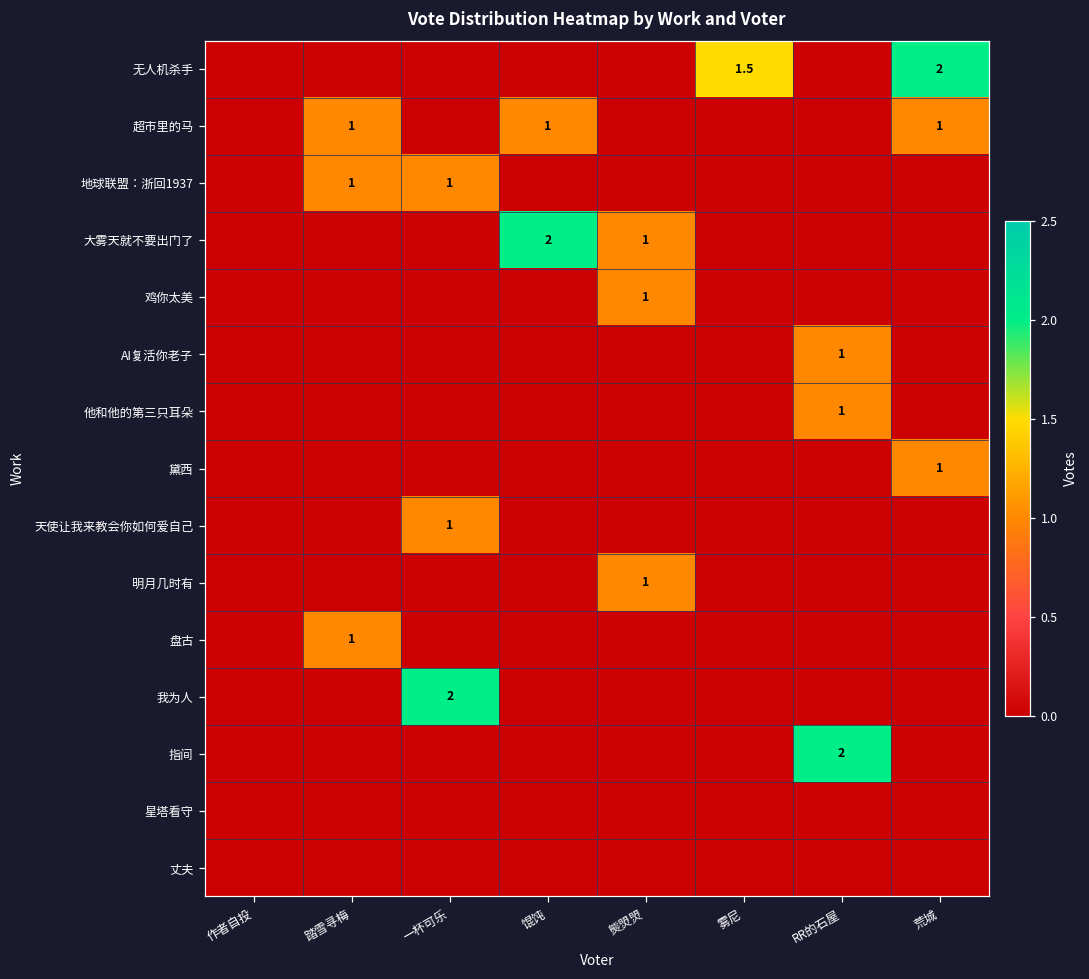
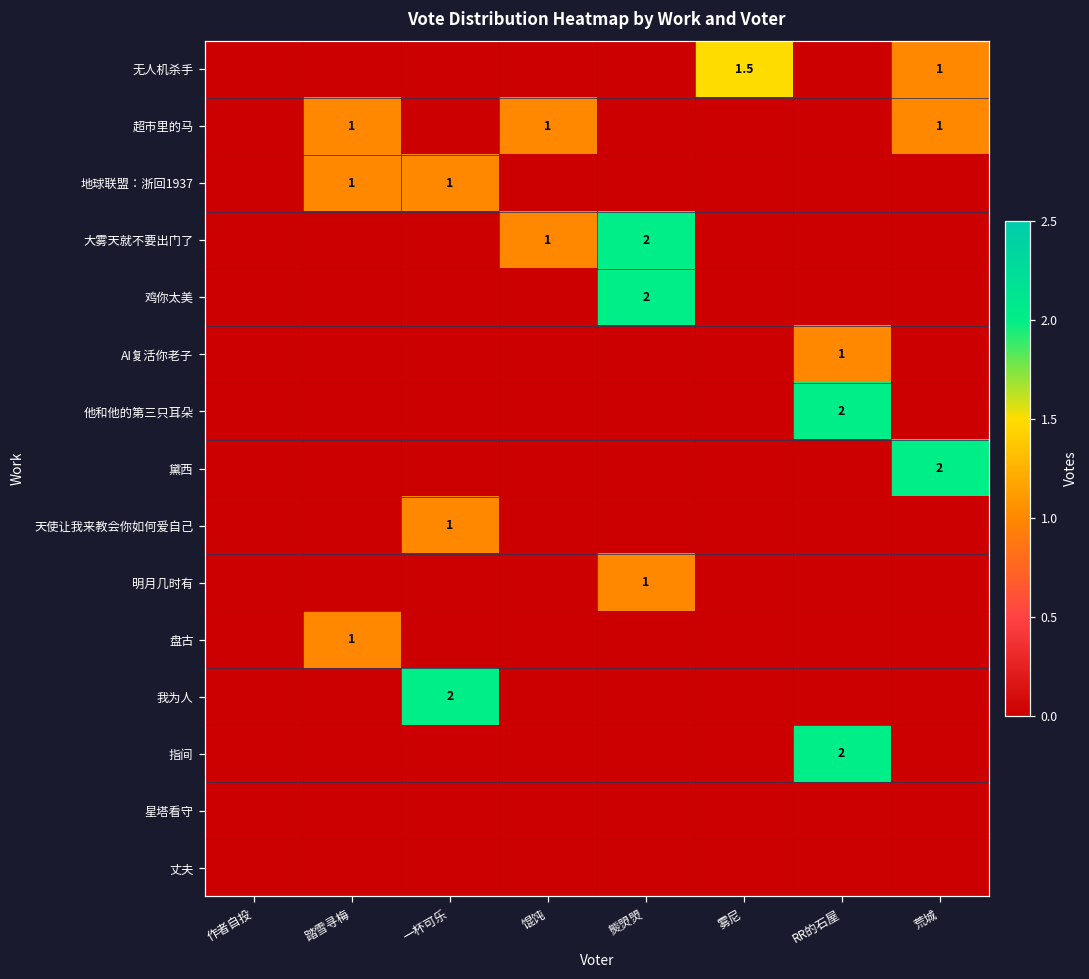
无人机杀手, 荒城: 2 -> 1
大雾天就不要出门了, 馄饨: 2 -> 1
大雾天就不要出门了, 熋焽焽: 1 -> 2
鸡你太美, 熋焽焽: 1 -> 2
他和他的第三只耳朵, RR的石屋: 1 -> 2
黛西, 荒城: 1 -> 2
